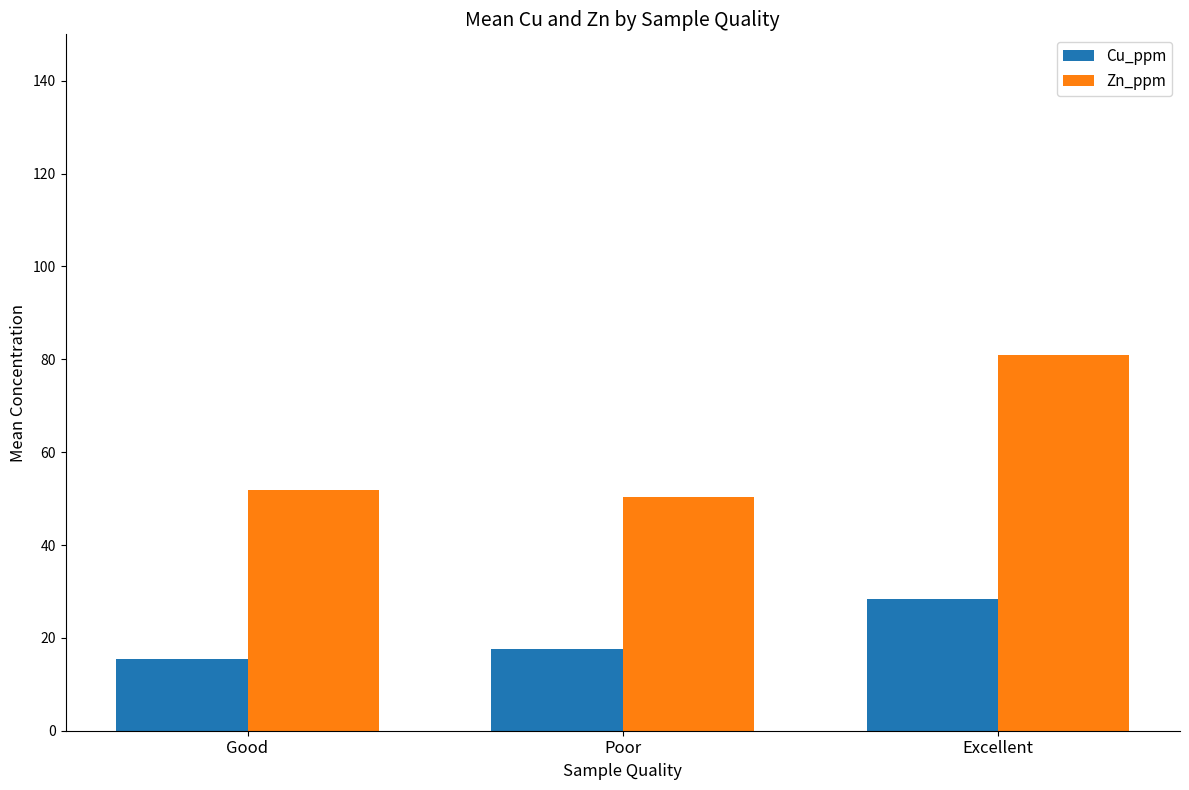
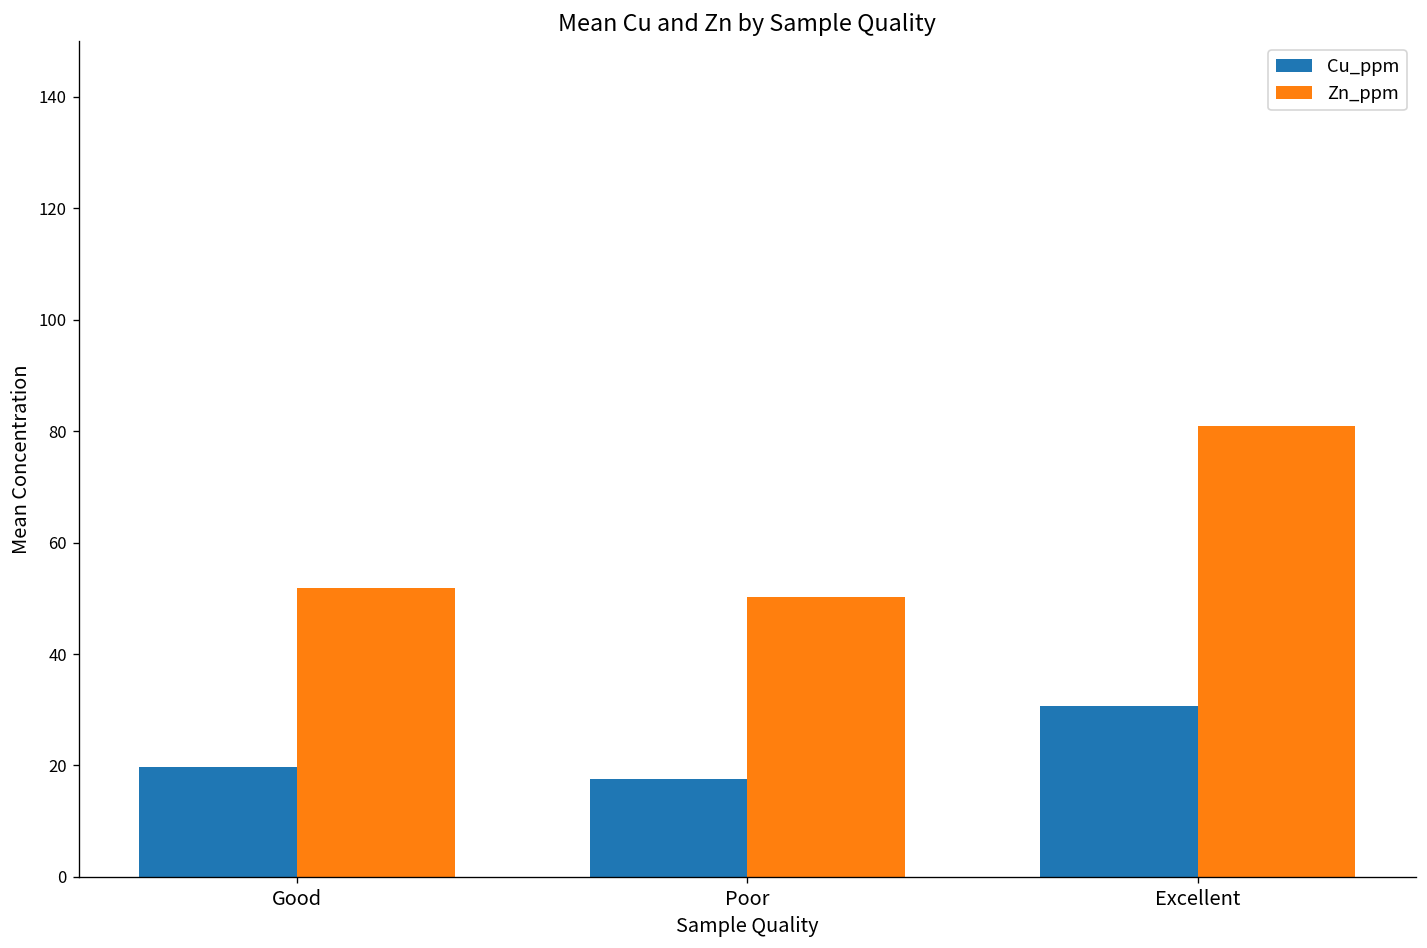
Cu_ppm, Good: 15 -> 20
Cu_ppm, Excellent: 28 -> 31
